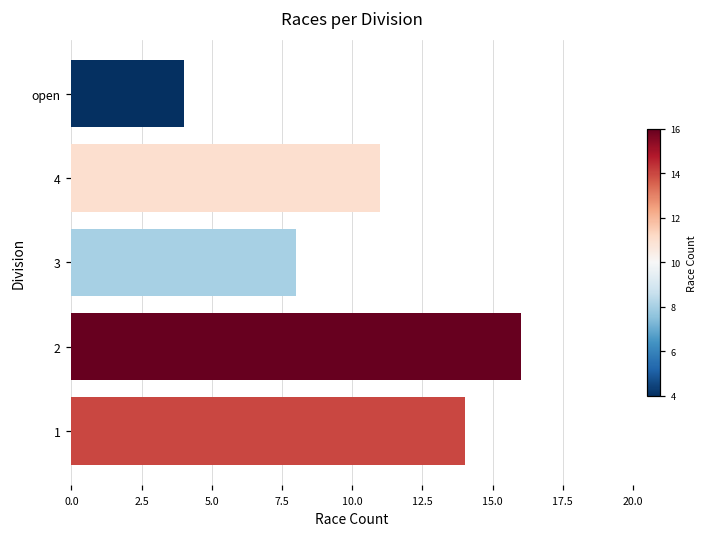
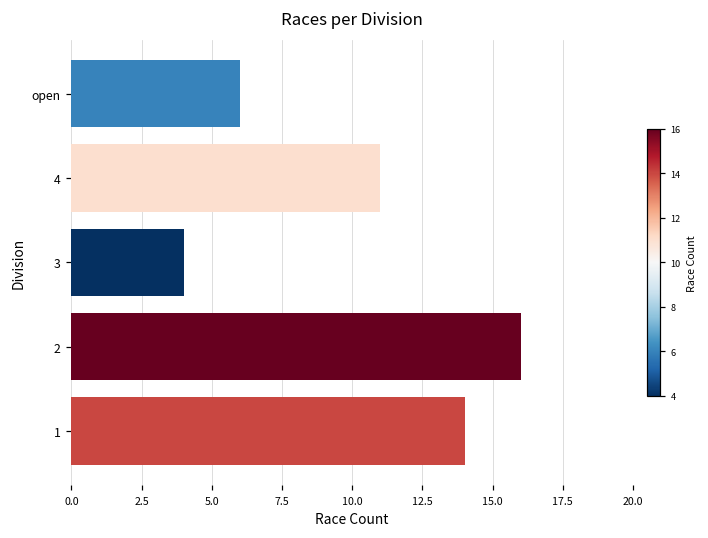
open: 4 -> 6
3: 8 -> 4
